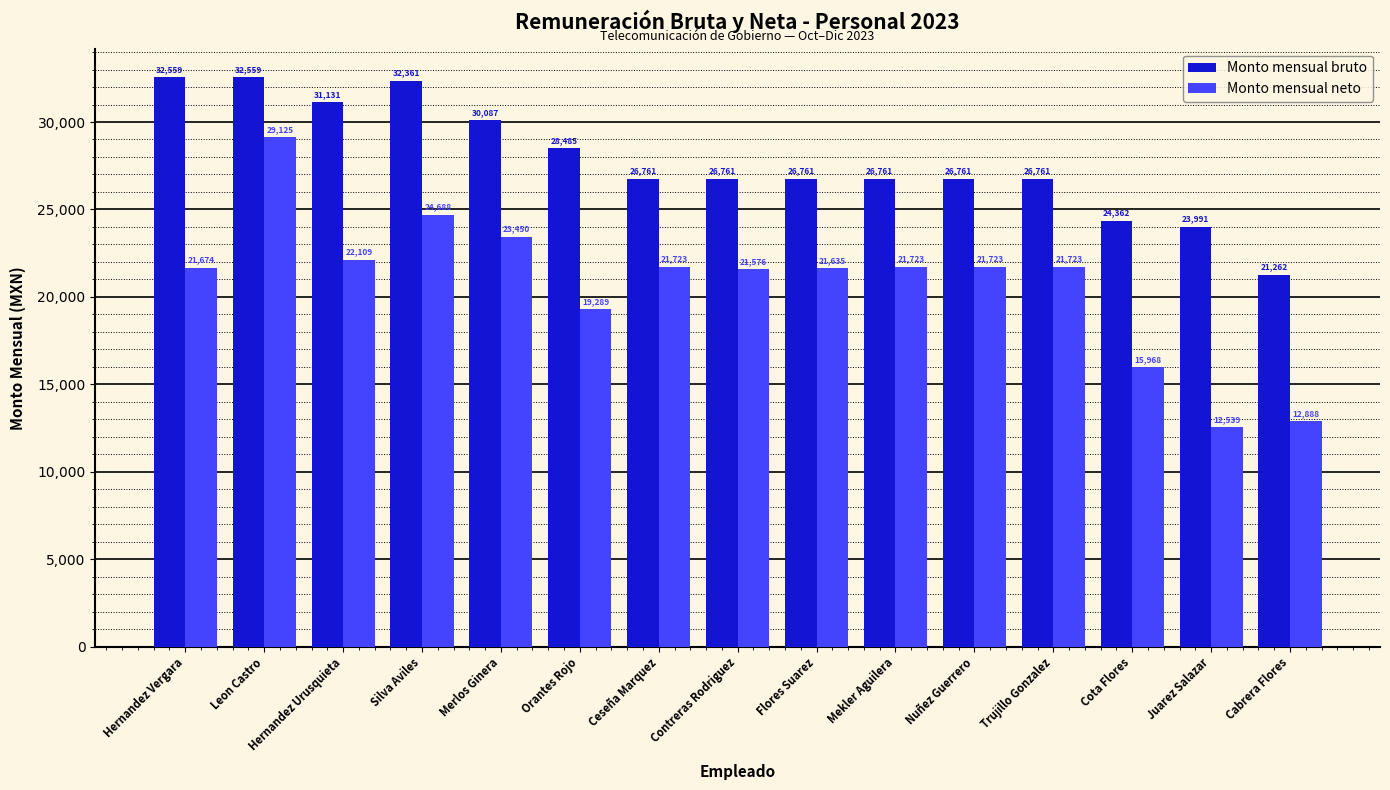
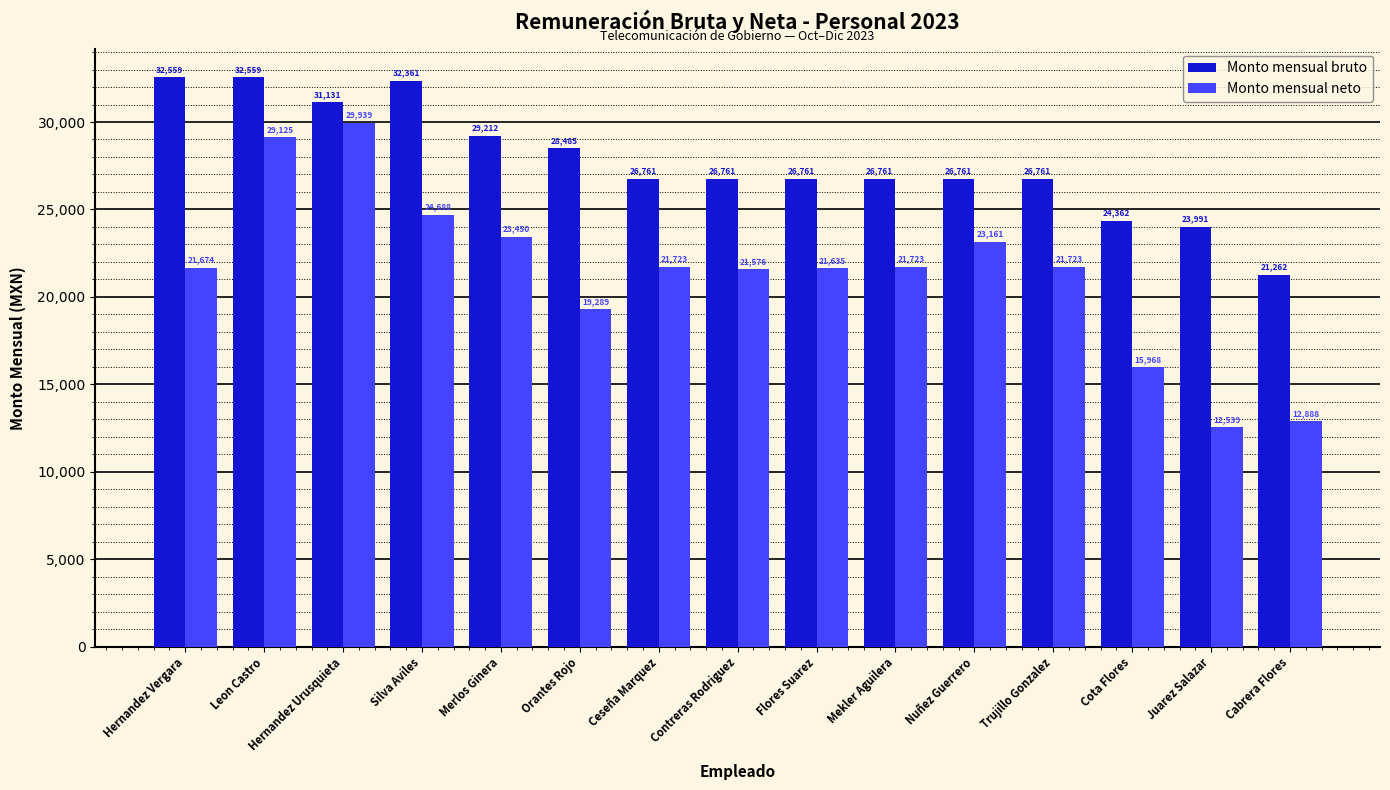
Monto mensual neto, Hernandez Urusquieta: 22,109 -> 29,939
Monto mensual bruto, Merlos Ginera: 30,087 -> 29,212
Monto mensual neto, Nuñez Guerrero: 21,723 -> 23,161
